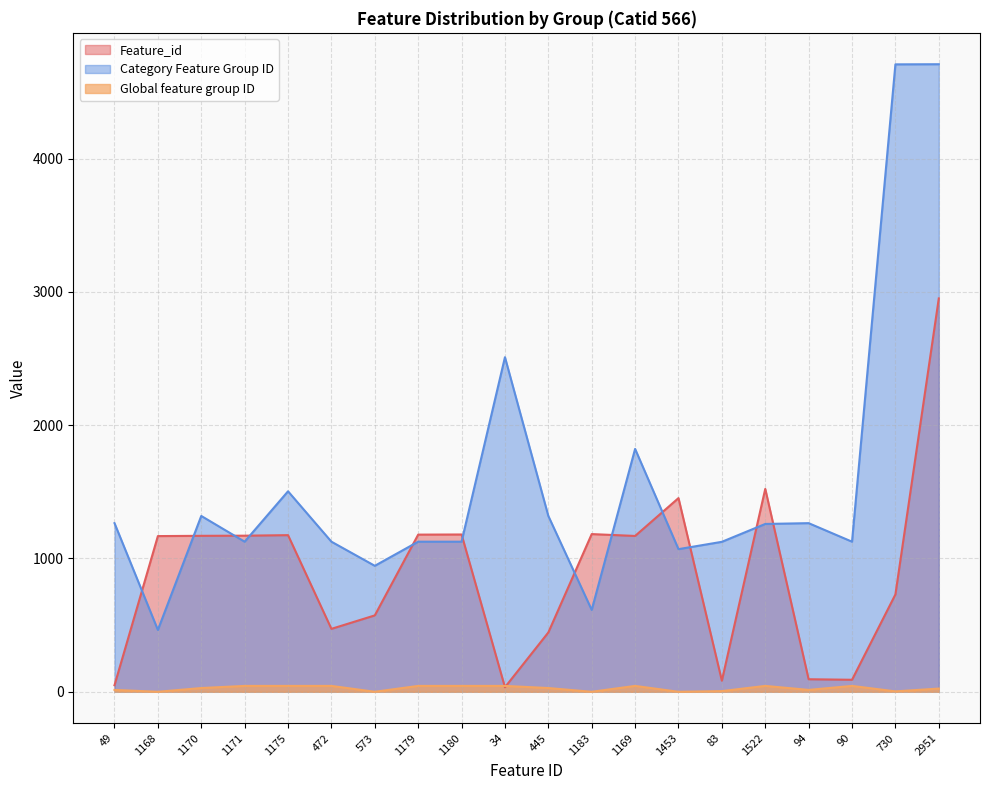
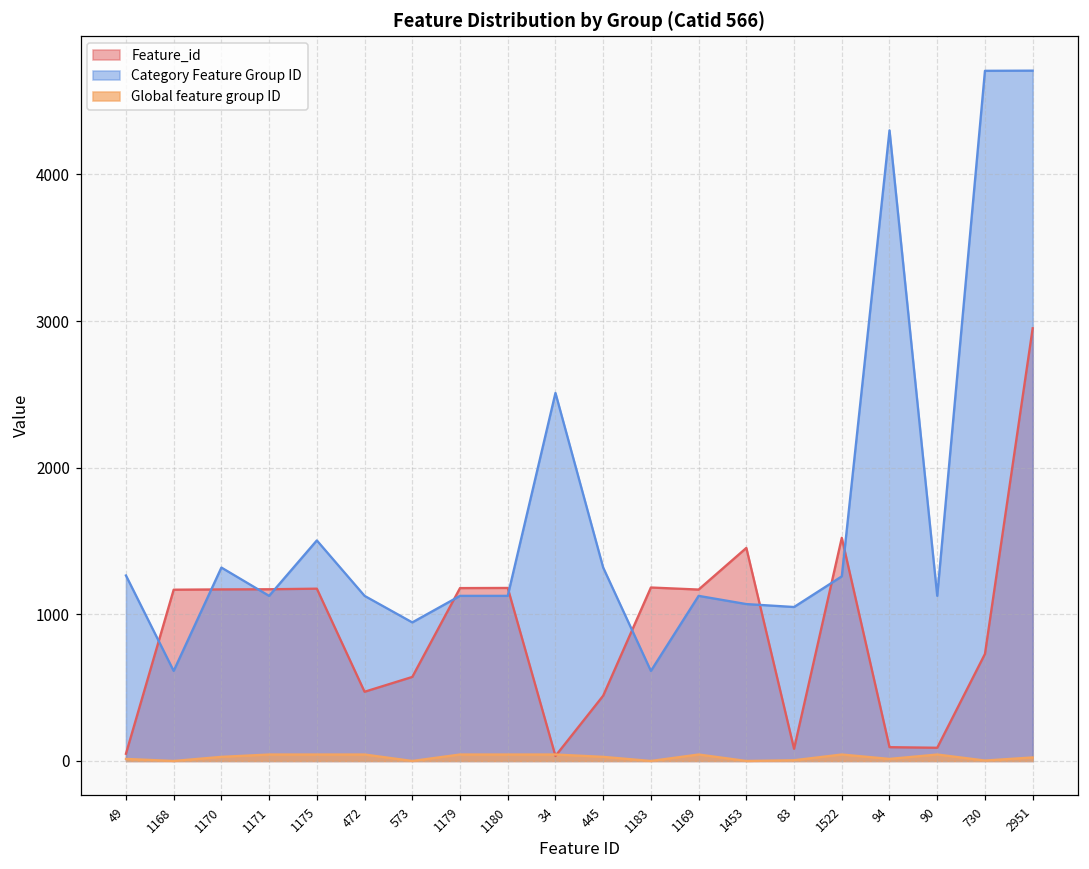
Category Feature Group ID, 1168: 460 -> 610
Category Feature Group ID, 1169: 1820 -> 1130
Category Feature Group ID, 83: 1130 -> 1050
Category Feature Group ID, 94: 1270 -> 4300
